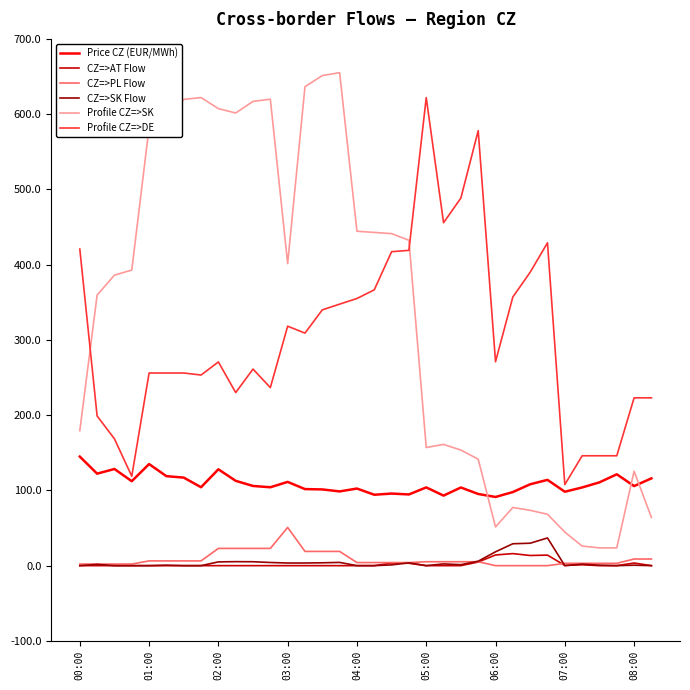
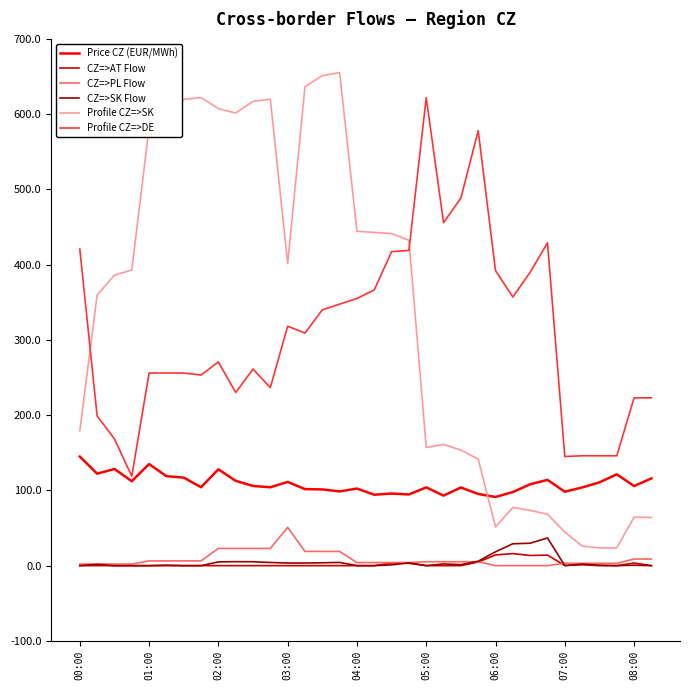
Profile CZ=>DE, 06:00: 270 -> 390
Profile CZ=>DE, 07:00: 110 -> 150
Profile CZ=>SK, 08:00: 130 -> 60
